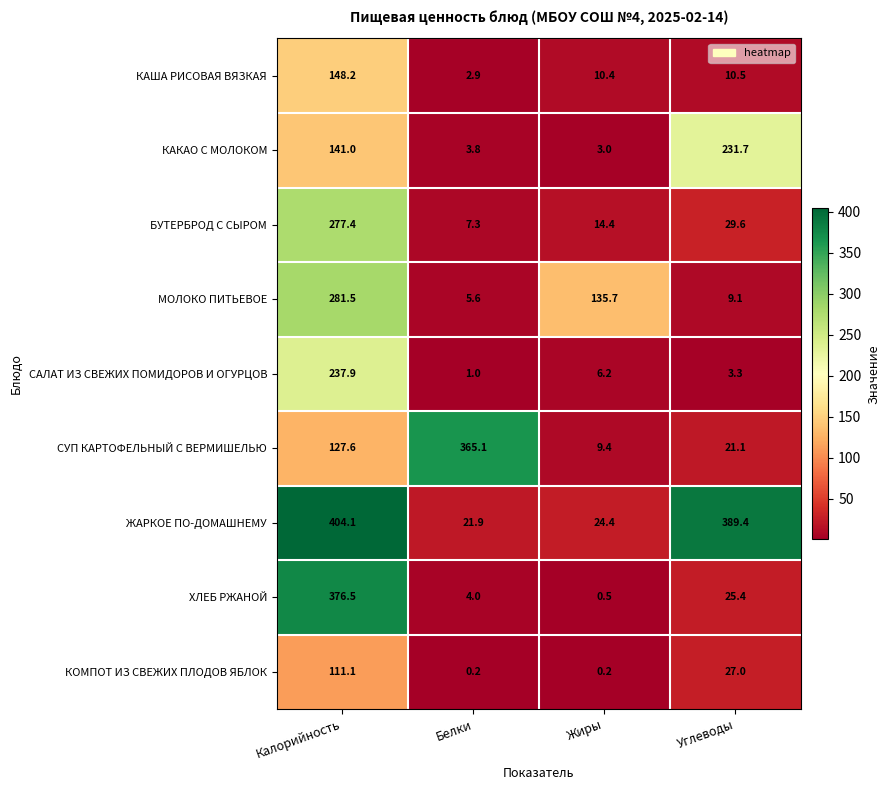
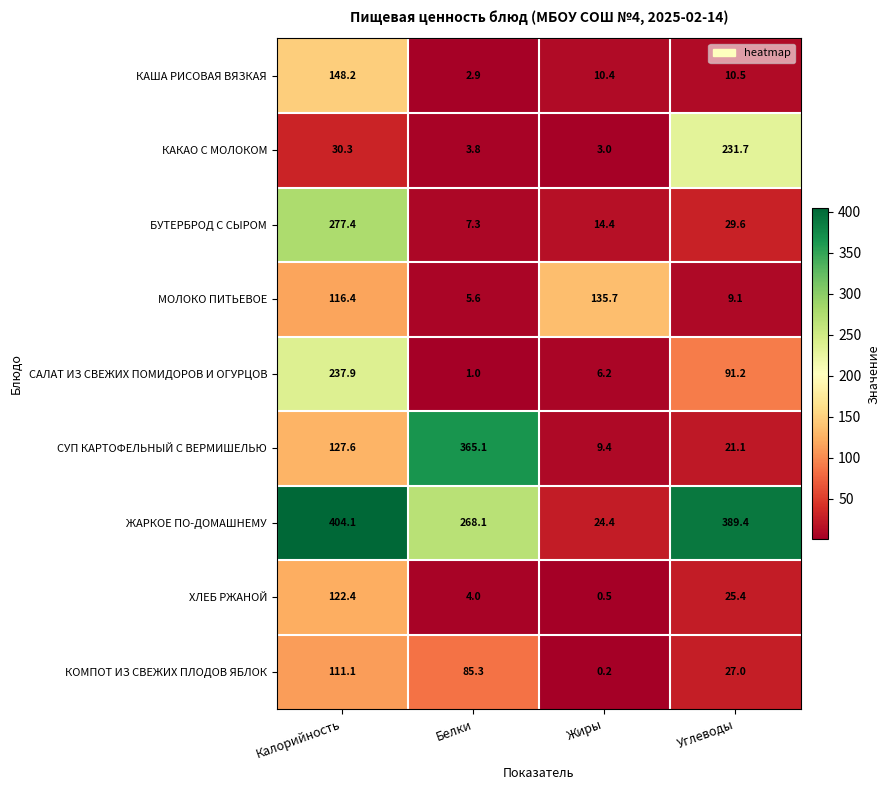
КАКАО С МОЛОКОМ, Калорийность: 141.0 -> 30.3
МОЛОКО ПИТЬЕВОЕ, Калорийность: 281.5 -> 116.4
САЛАТ ИЗ СВЕЖИХ ПОМИДОРОВ И ОГУРЦОВ, Углеводы: 3.3 -> 91.2
ЖАРКОЕ ПО-ДОМАШНЕМУ, Белки: 21.9 -> 268.1
ХЛЕБ РЖАНОЙ, Калорийность: 376.5 -> 122.4
КОМПОТ ИЗ СВЕЖИХ ПЛОДОВ ЯБЛОК, Белки: 0.2 -> 85.3
